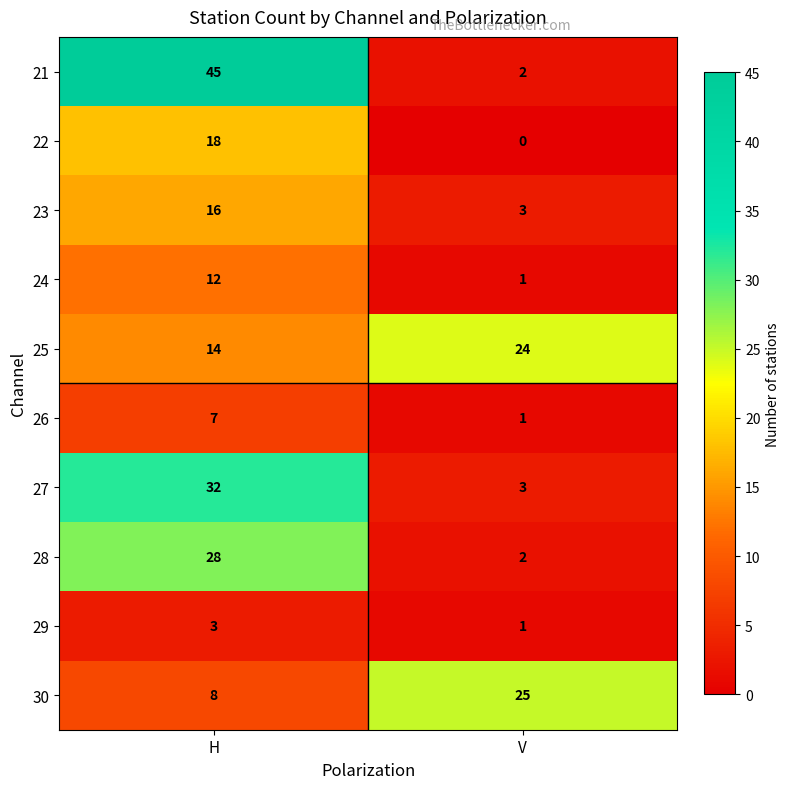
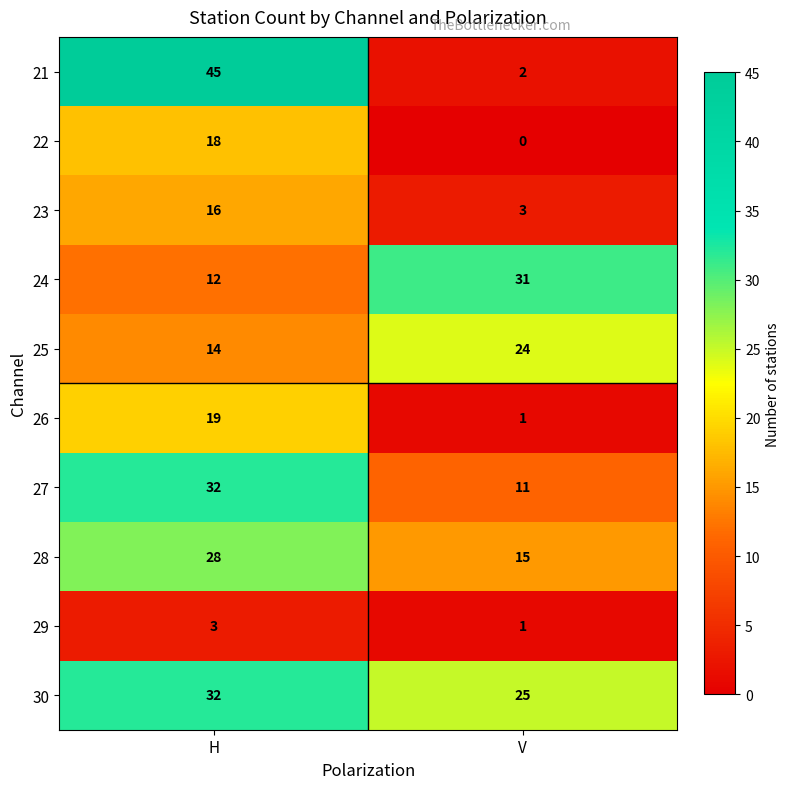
24, V: 1 -> 31
26, H: 7 -> 19
27, V: 3 -> 11
28, V: 2 -> 15
30, H: 8 -> 32
